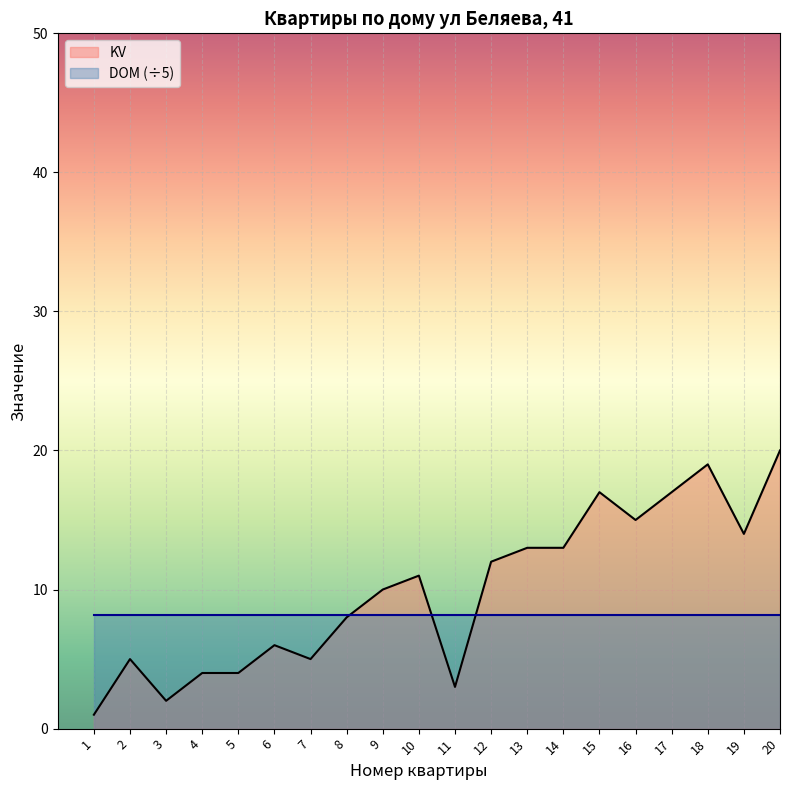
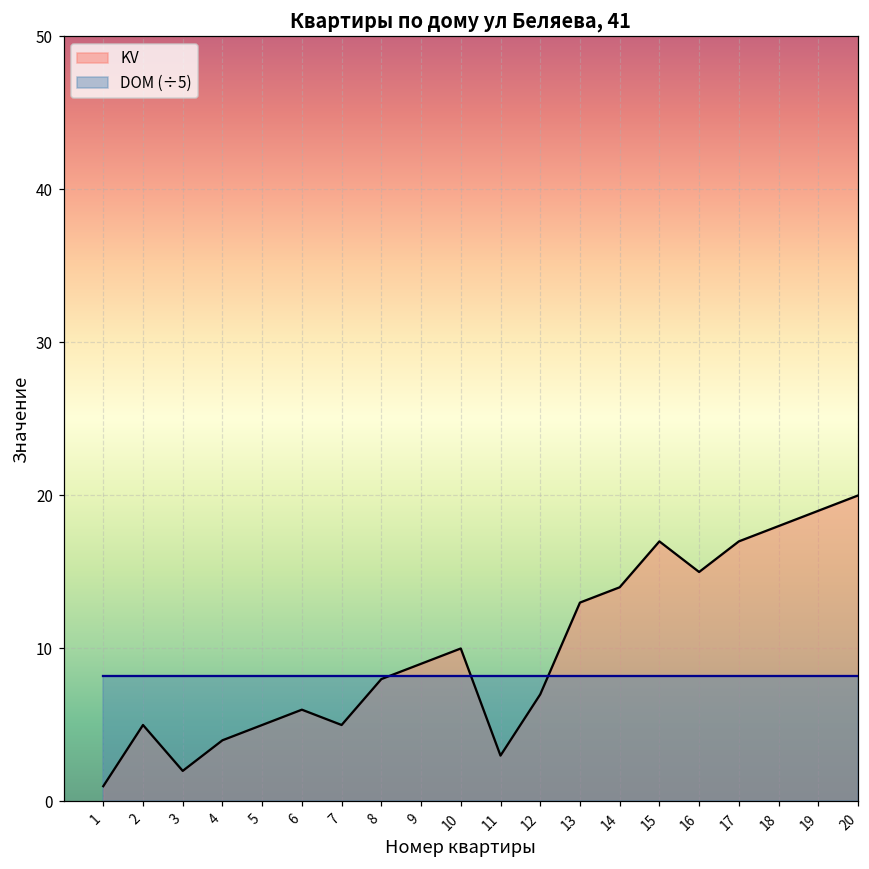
KV, 5: 4 -> 5
KV, 9: 10 -> 9
KV, 10: 11 -> 10
KV, 12: 12 -> 7
KV, 14: 13 -> 14
KV, 18: 19 -> 18
KV, 19: 14 -> 19
